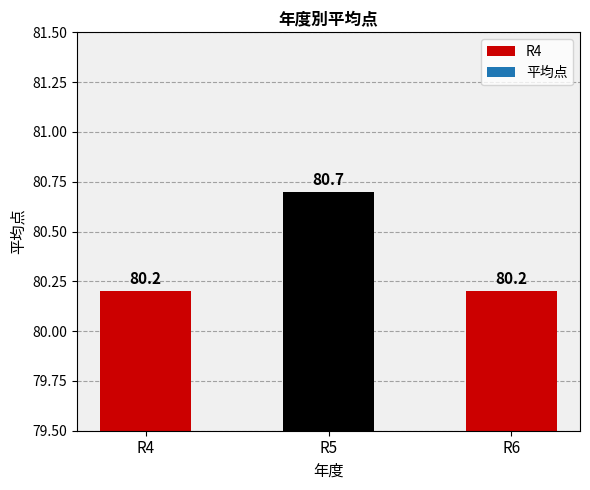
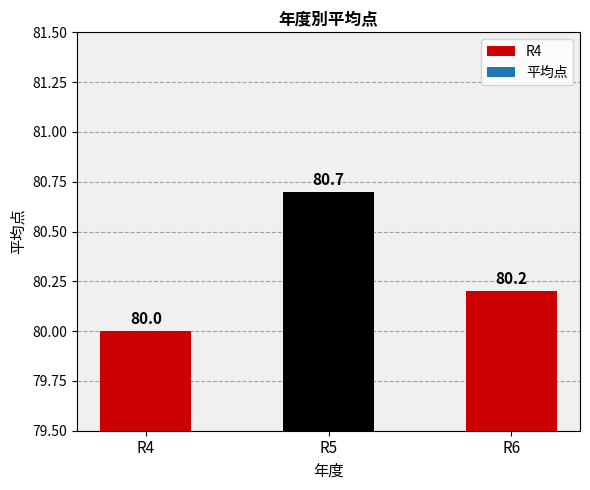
R4: 80.2 -> 80.0
